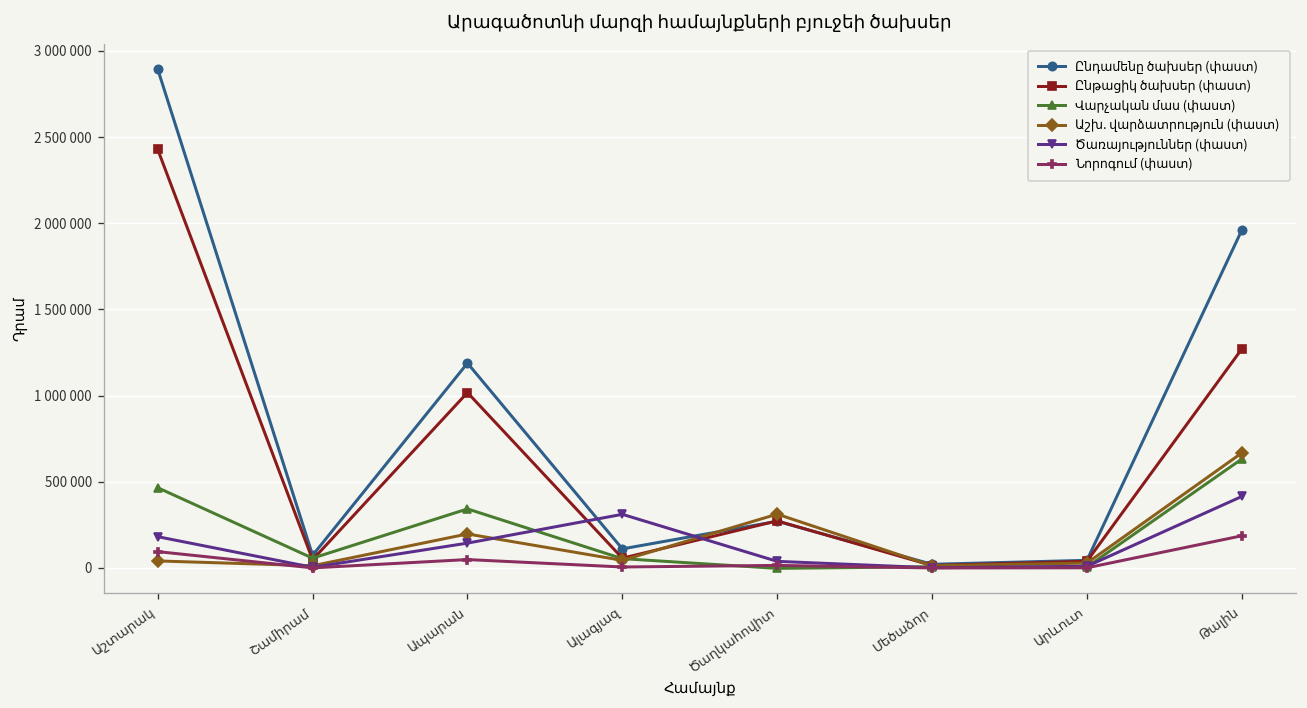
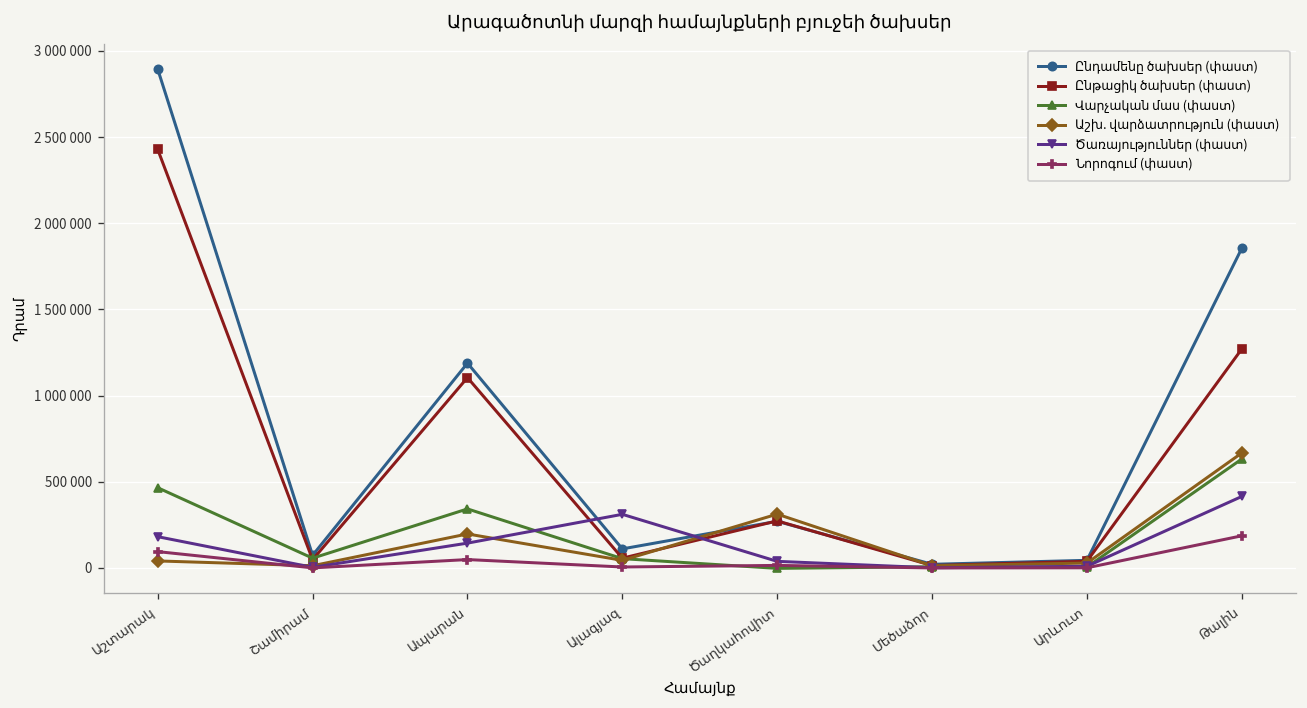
Ընթացիկ ծախսեր (փաստ), Ապարան: 1020000 -> 1100000
Ընդամենը ծախսեր (փաստ), Թալին: 1960000 -> 1850000
